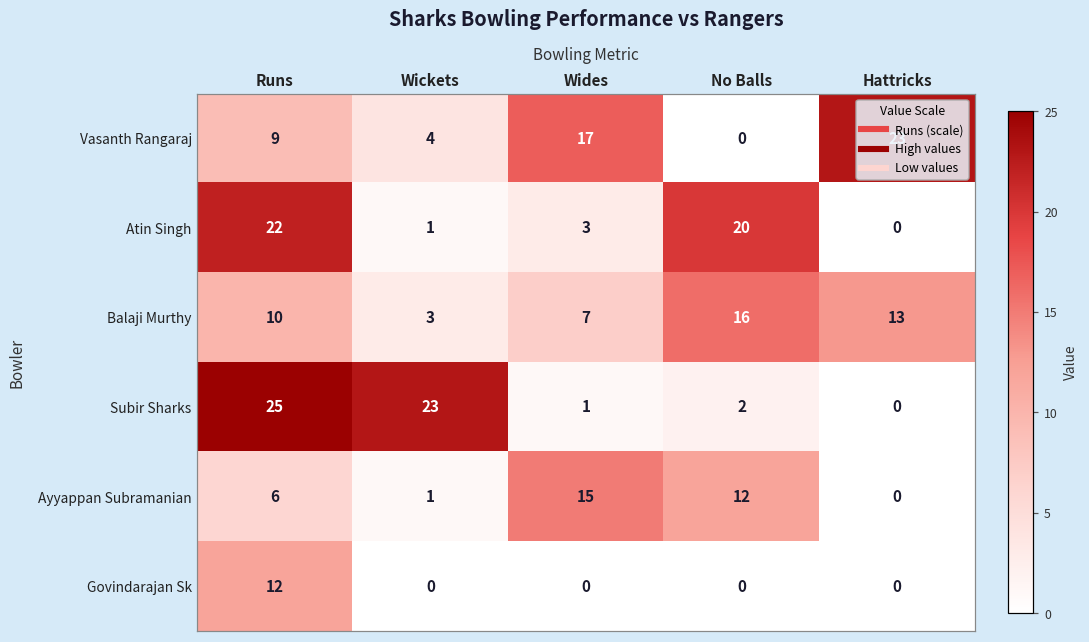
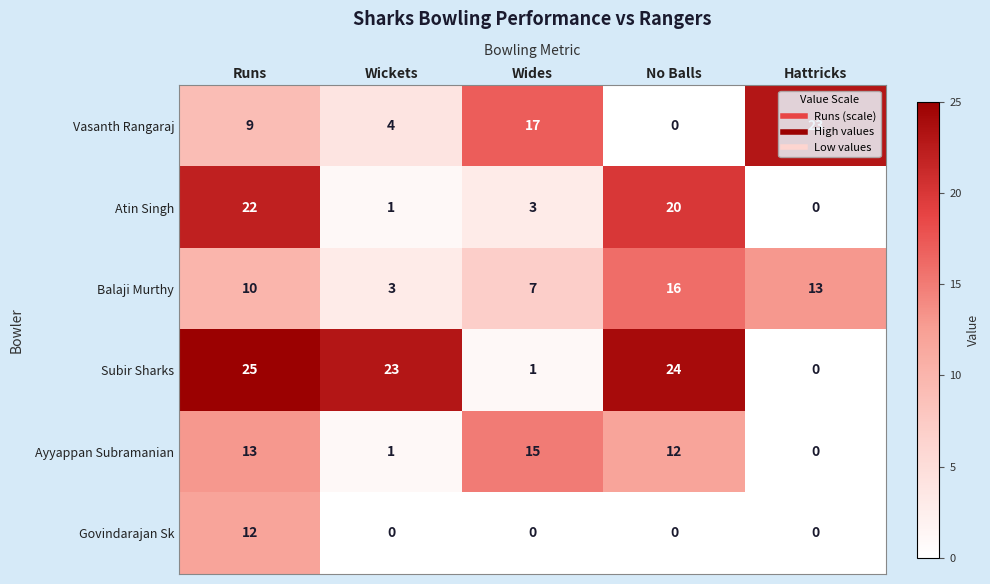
Subir Sharks, No Balls: 2 -> 24
Ayyappan Subramanian, Runs: 6 -> 13
